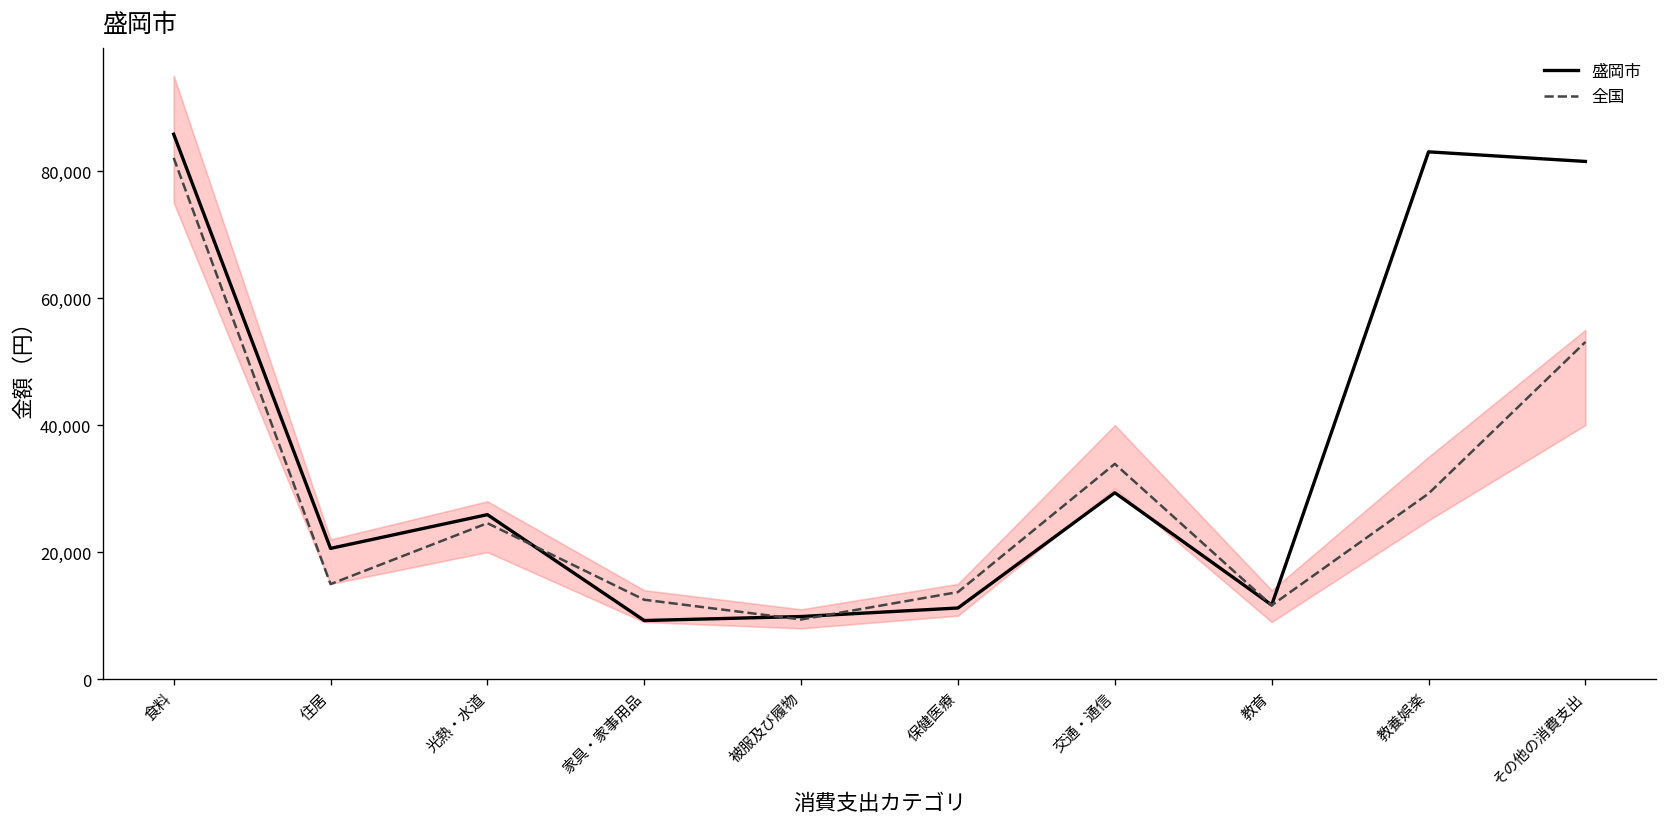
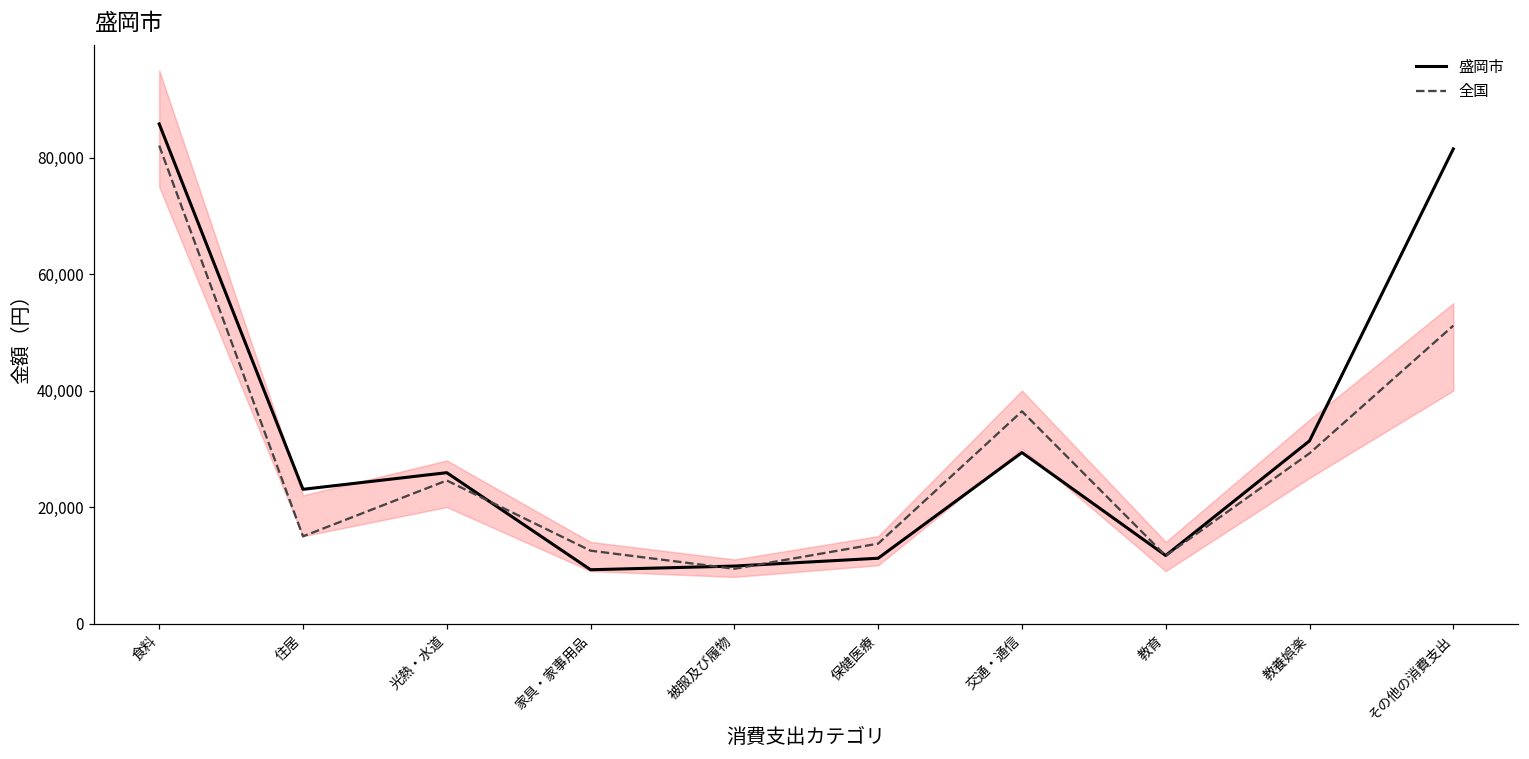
盛岡市, 住居: 21,000 -> 23,000
全国, 交通・通信: 34,000 -> 36,000
盛岡市, 教養娯楽: 83,000 -> 31,000
全国, その他の消費支出: 53,000 -> 51,000
